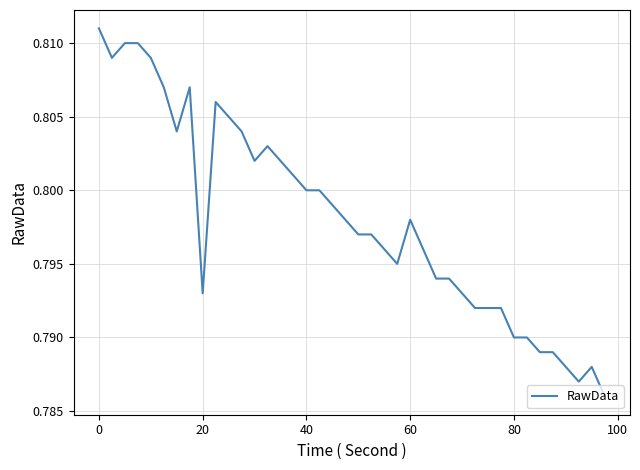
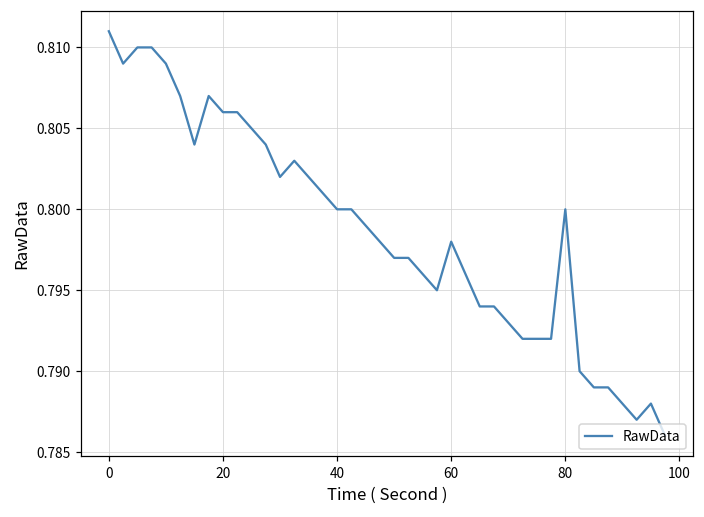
20: 0.793 -> 0.806
80: 0.79 -> 0.80
